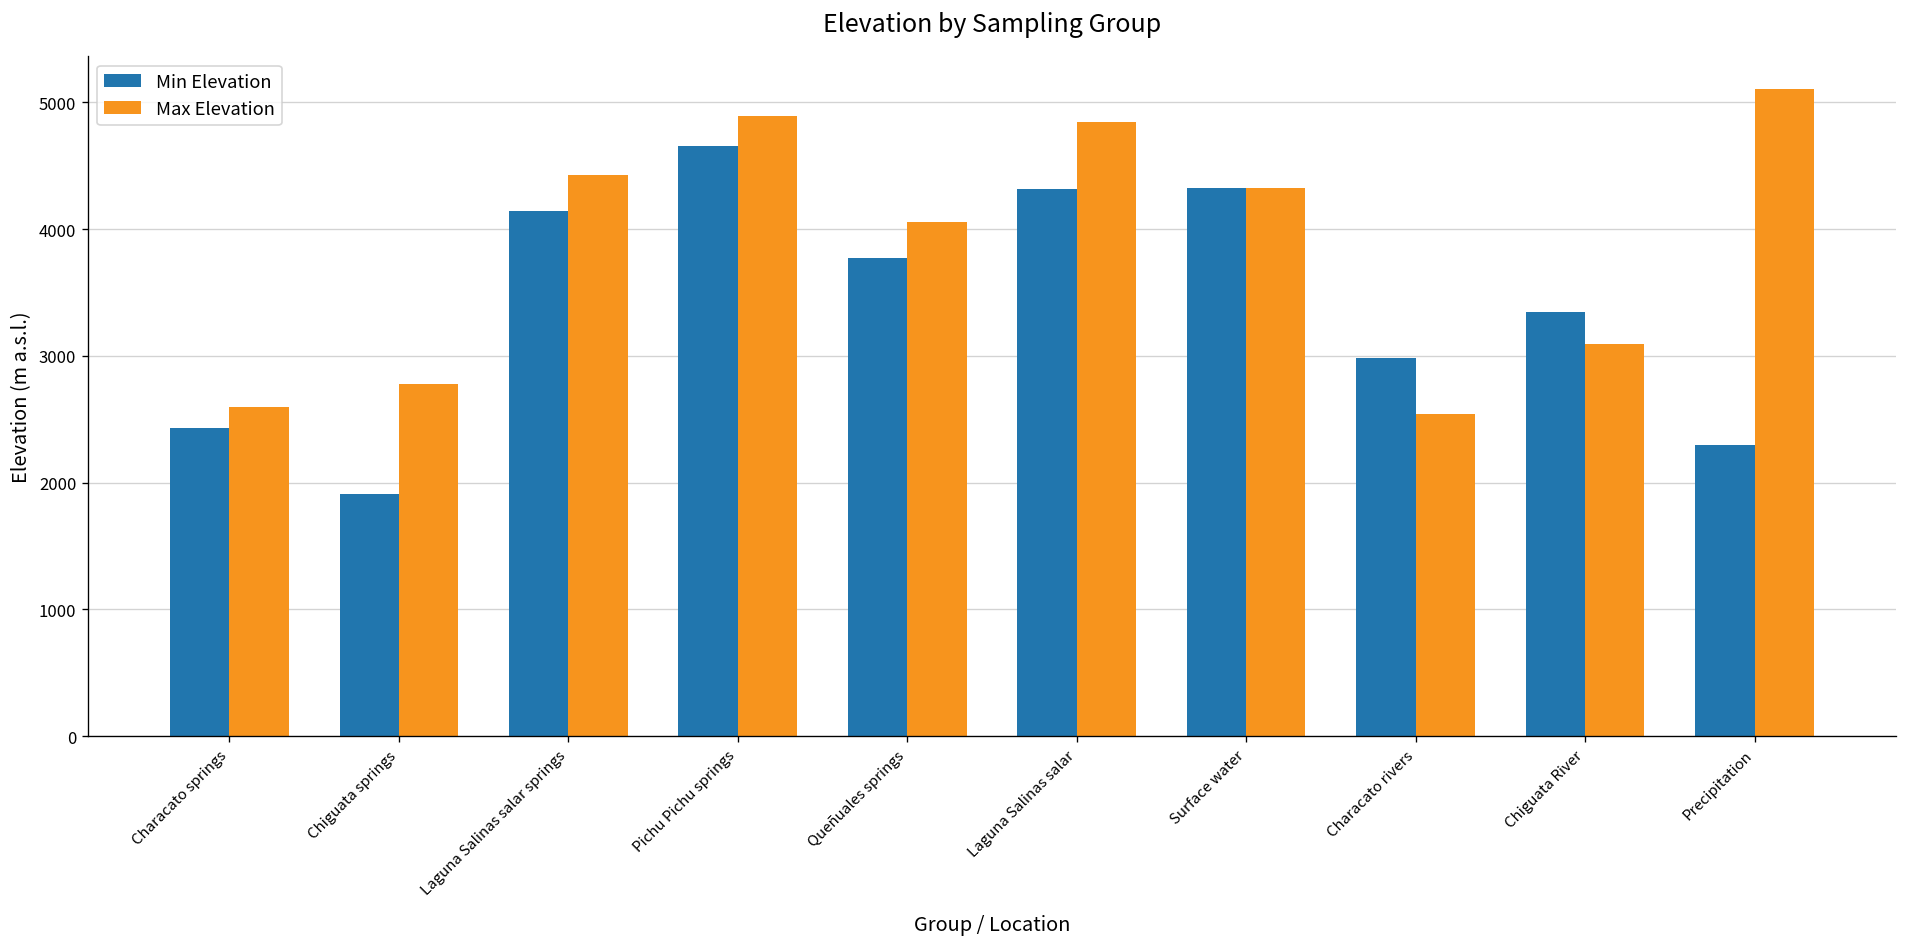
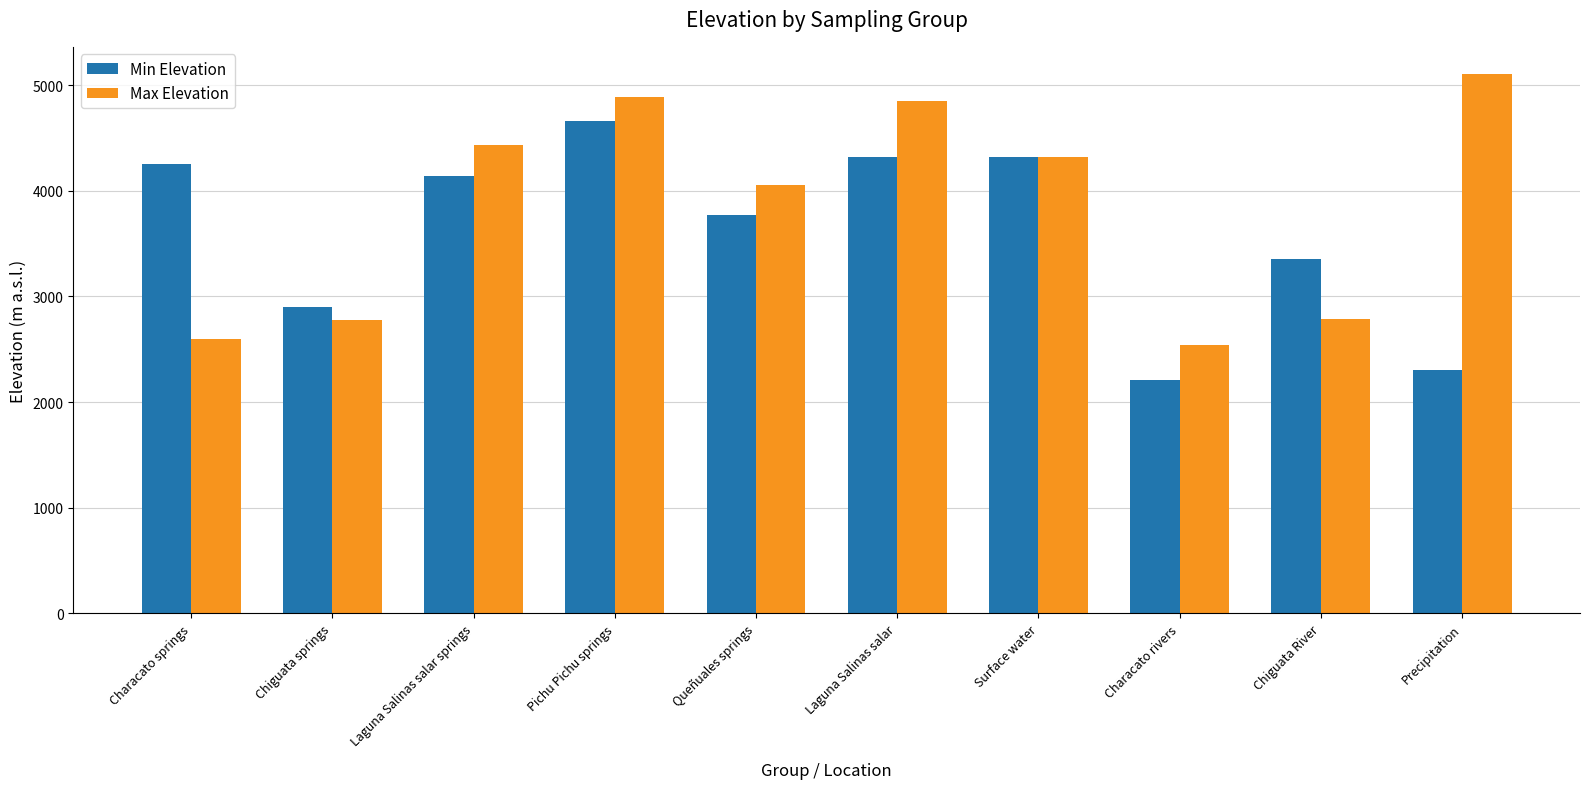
Min Elevation, Characato springs: 2430 -> 4250
Min Elevation, Chiguata springs: 1910 -> 2900
Min Elevation, Characato rivers: 2980 -> 2210
Max Elevation, Chiguata River: 3100 -> 2780
